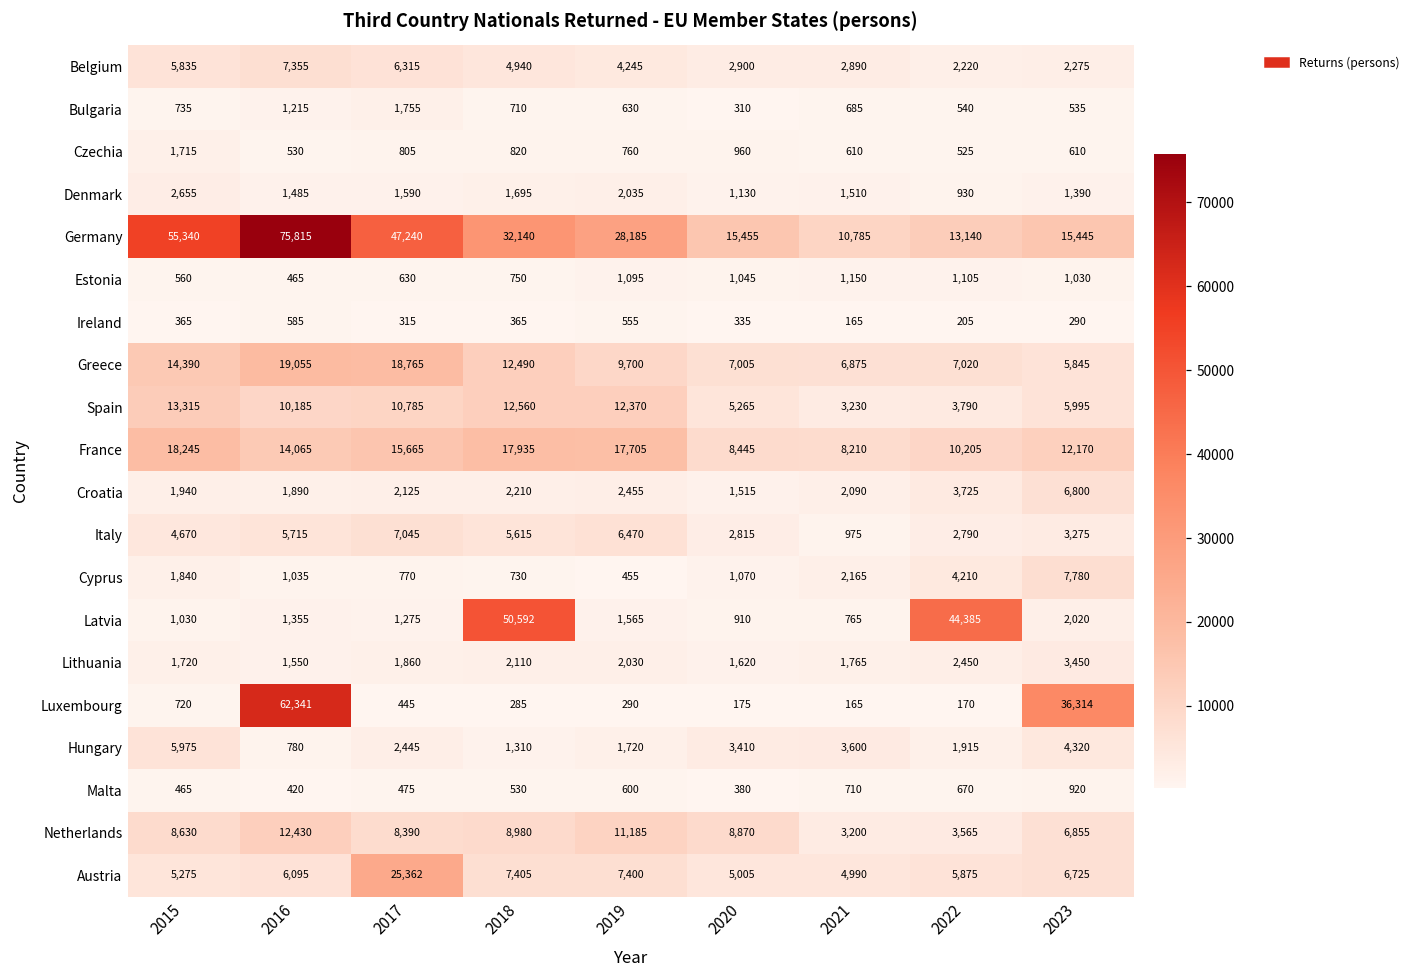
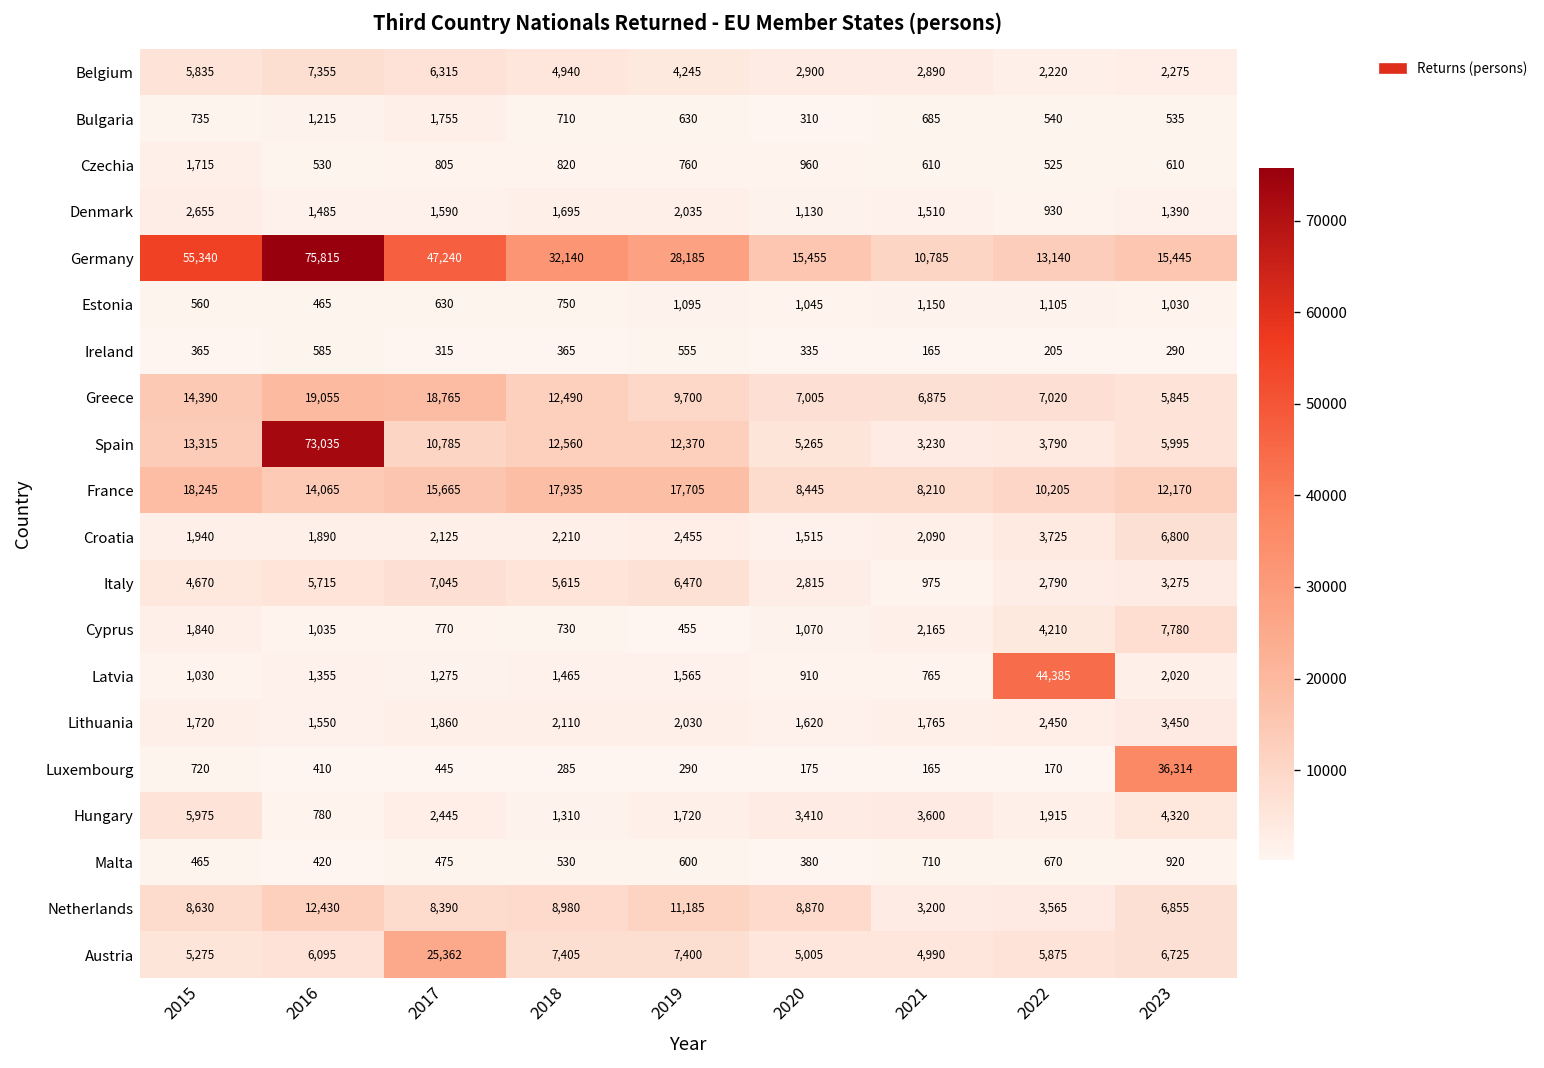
Spain, 2016: 10,185 -> 73,035
Latvia, 2018: 50,592 -> 1,465
Luxembourg, 2016: 62,341 -> 410
